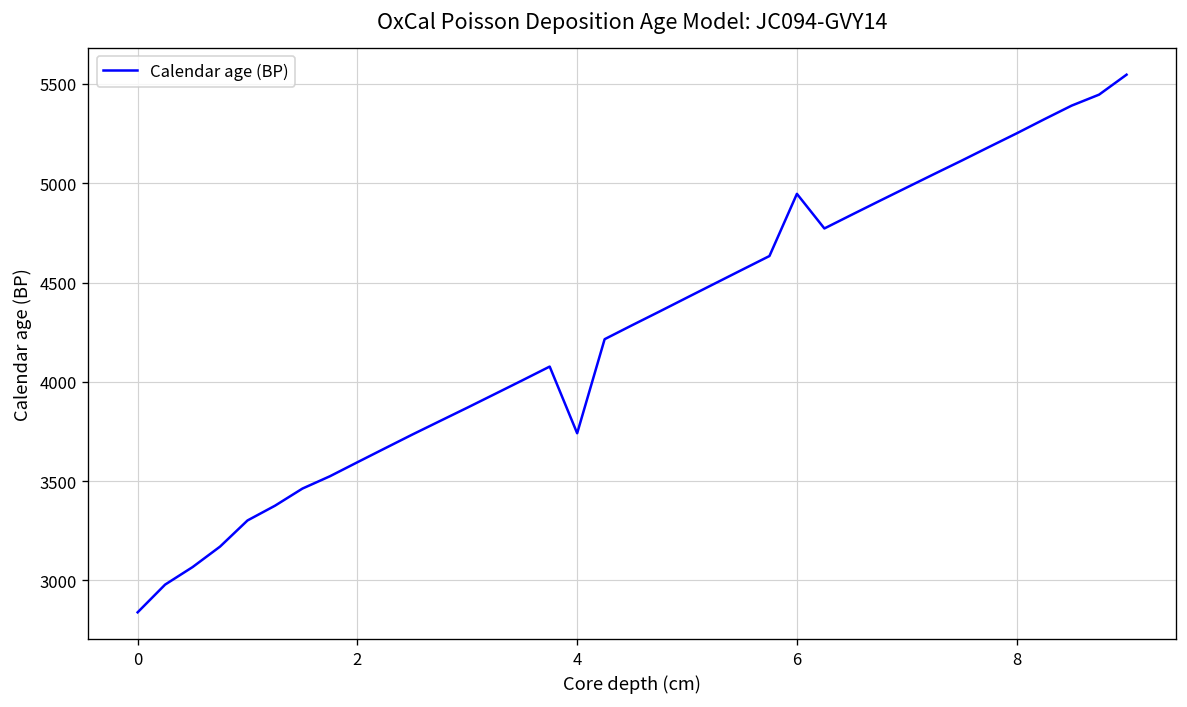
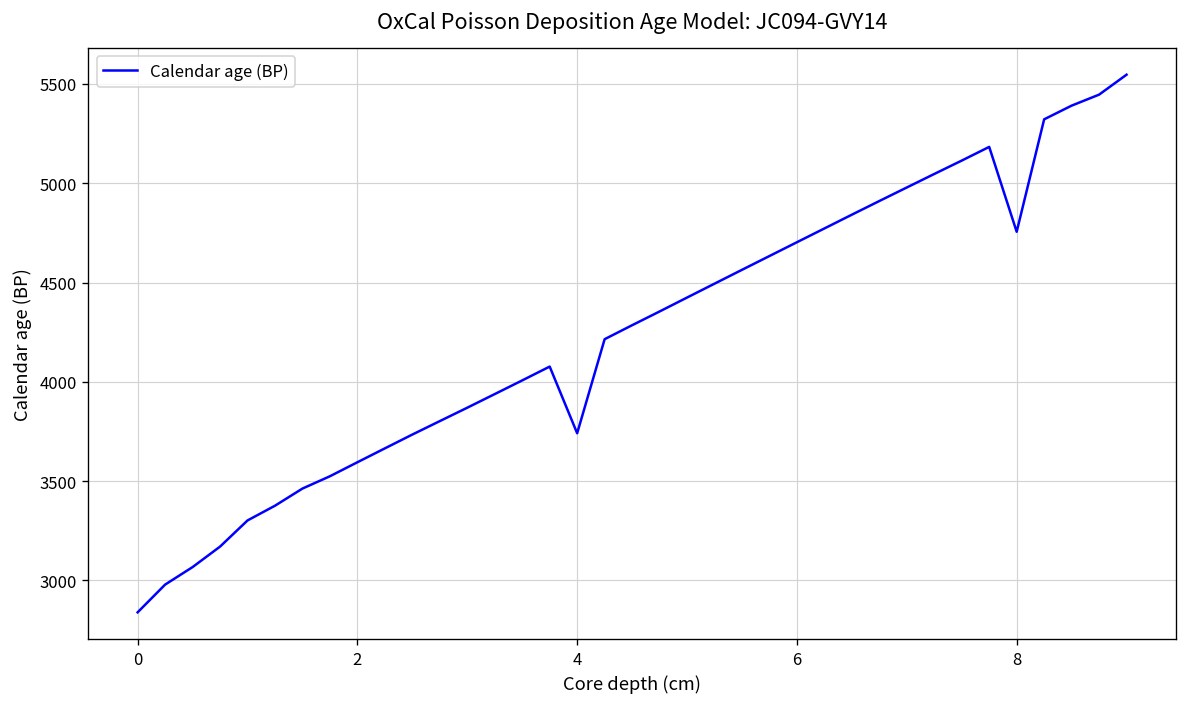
6: 4950 -> 4700
8: 5250 -> 4760
